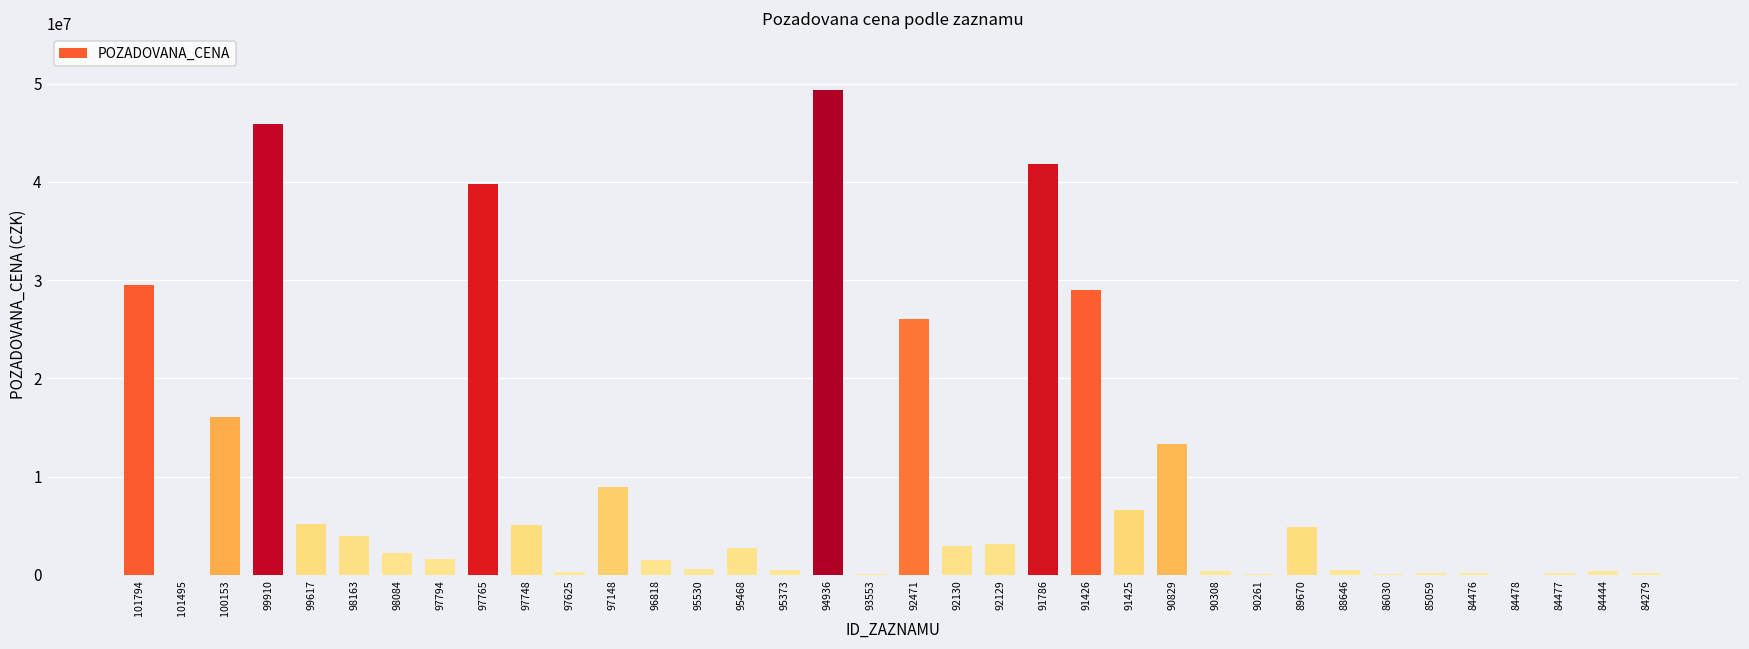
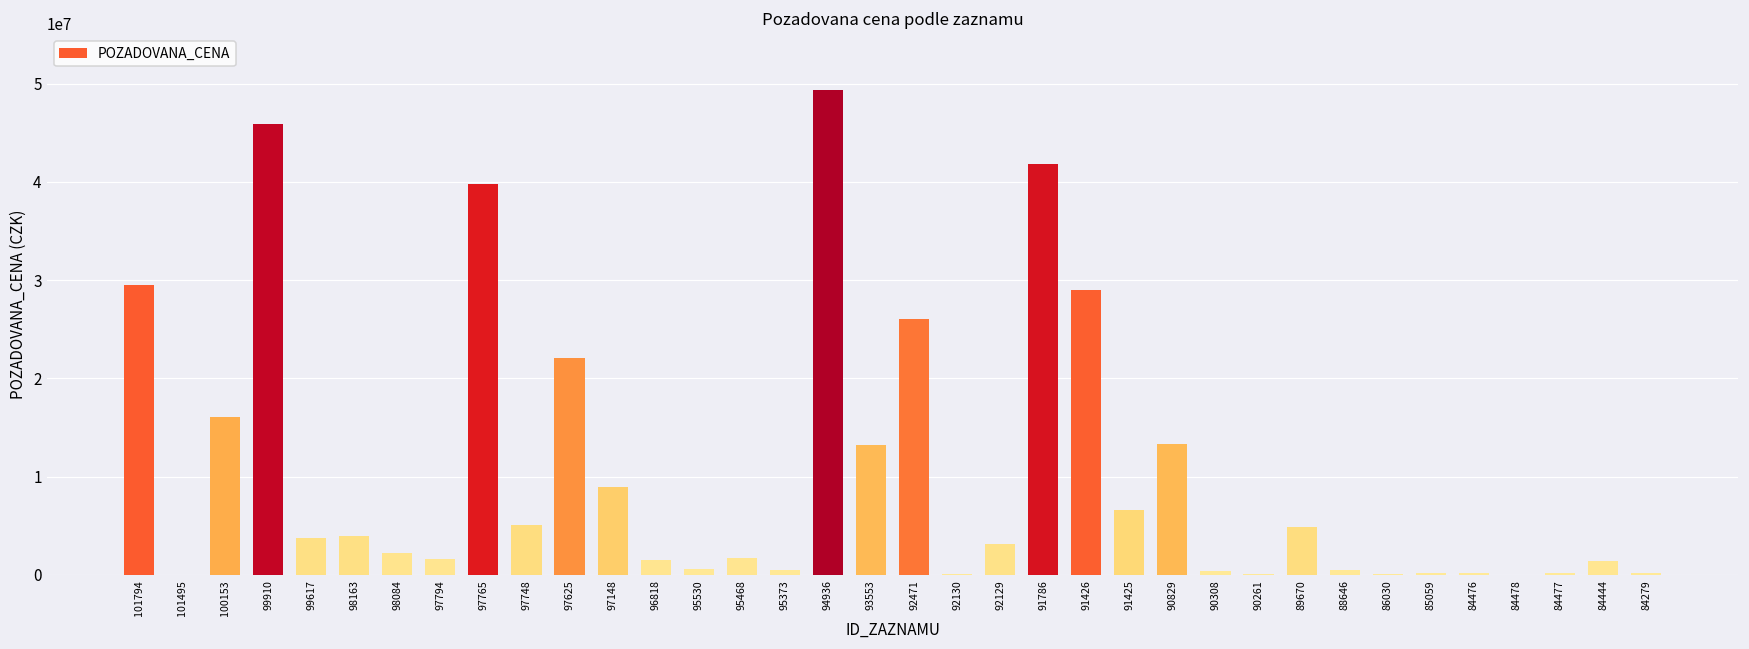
99617: 5000000 -> 4000000
97625: 0 -> 22000000
95468: 3000000 -> 2000000
93553: 0 -> 13000000
92130: 3000000 -> 0
84444: 0 -> 1000000
